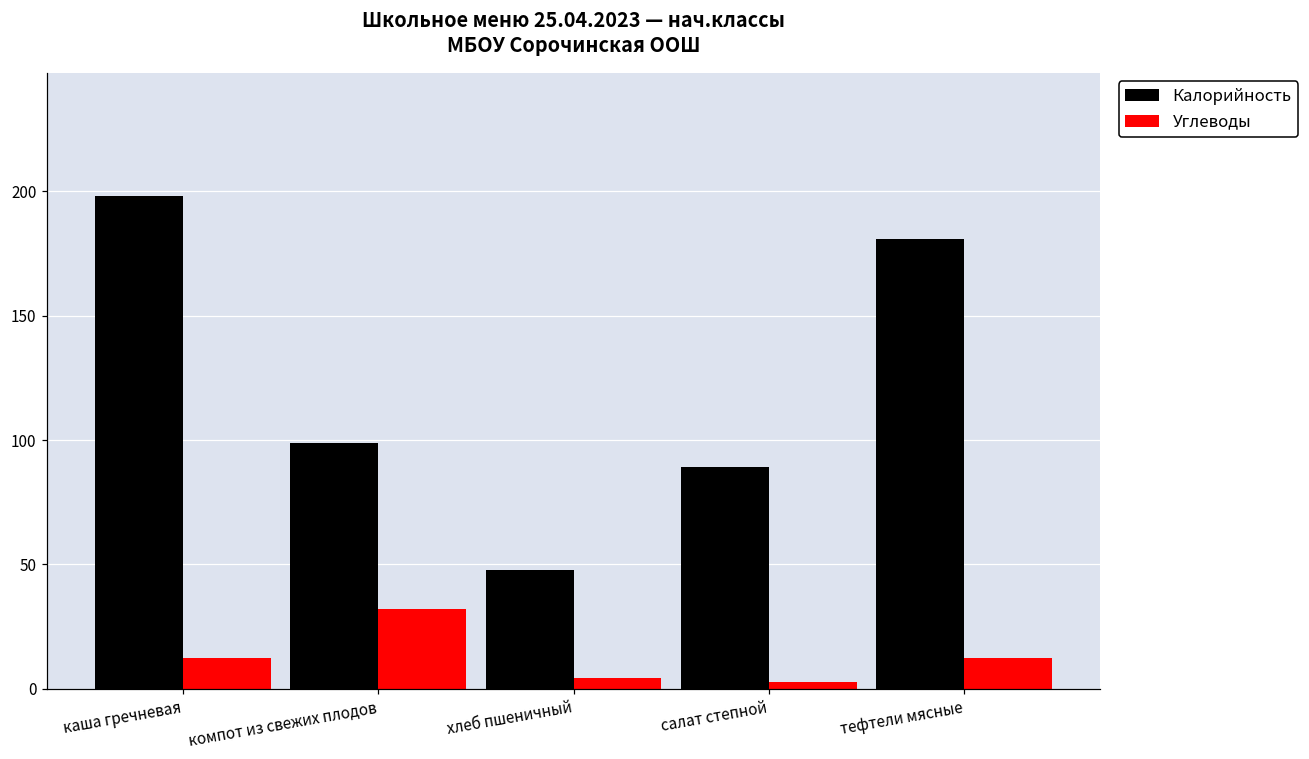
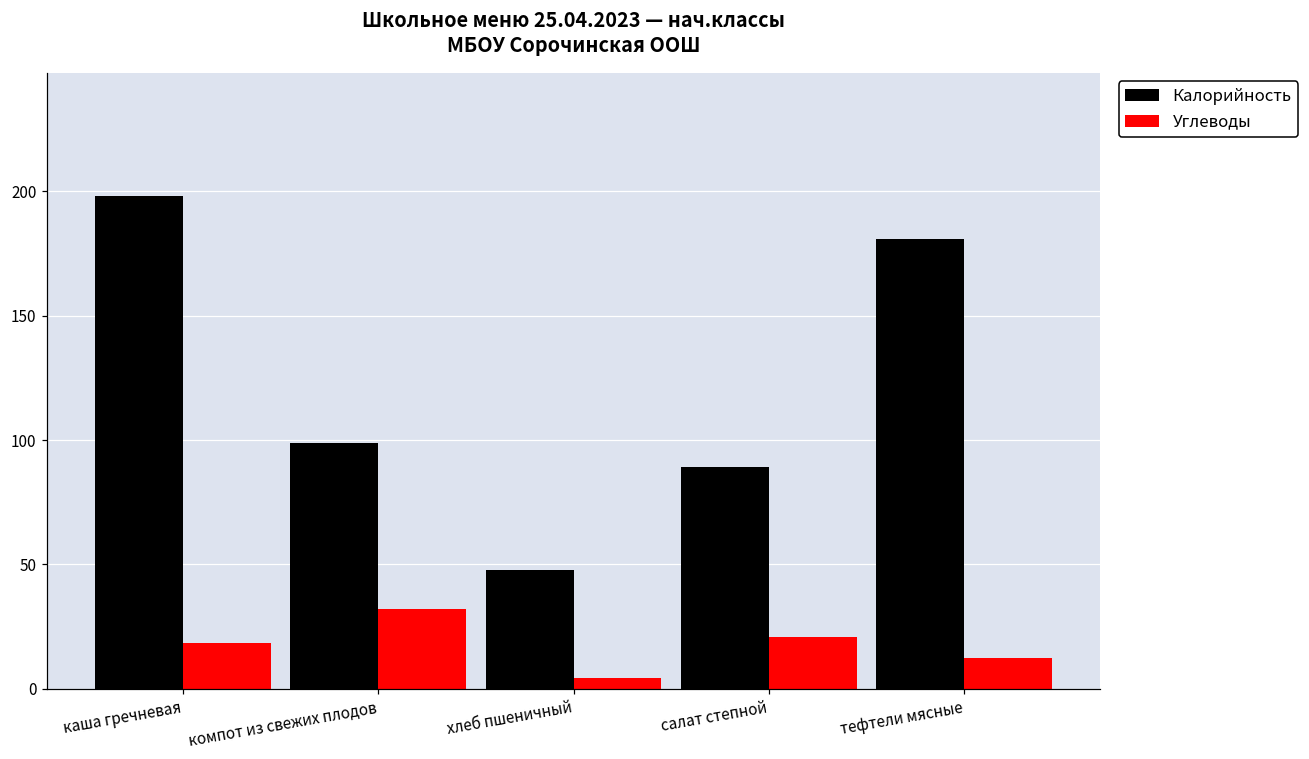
Углеводы, каша гречневая: 12 -> 18
Углеводы, салат степной: 3 -> 21
